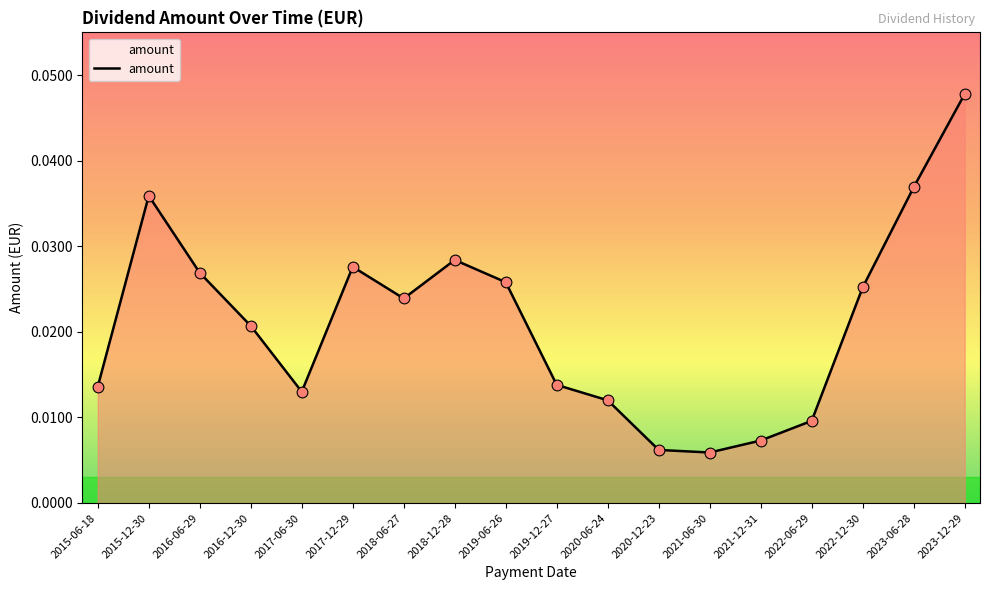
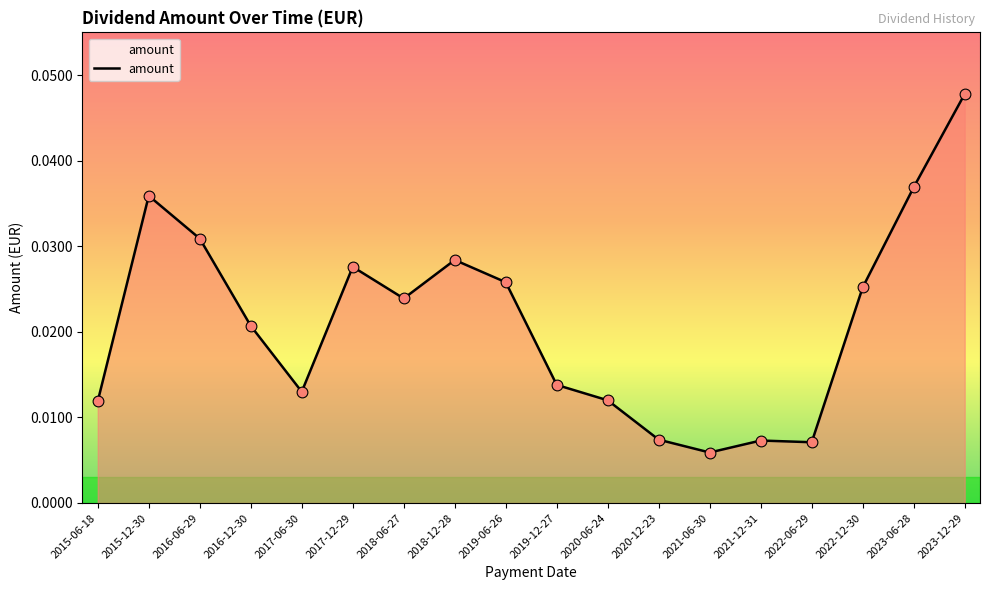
2015-06-18: 0.014 -> 0.012
2016-06-29: 0.027 -> 0.031
2020-12-23: 0.006 -> 0.007
2022-06-29: 0.010 -> 0.007
